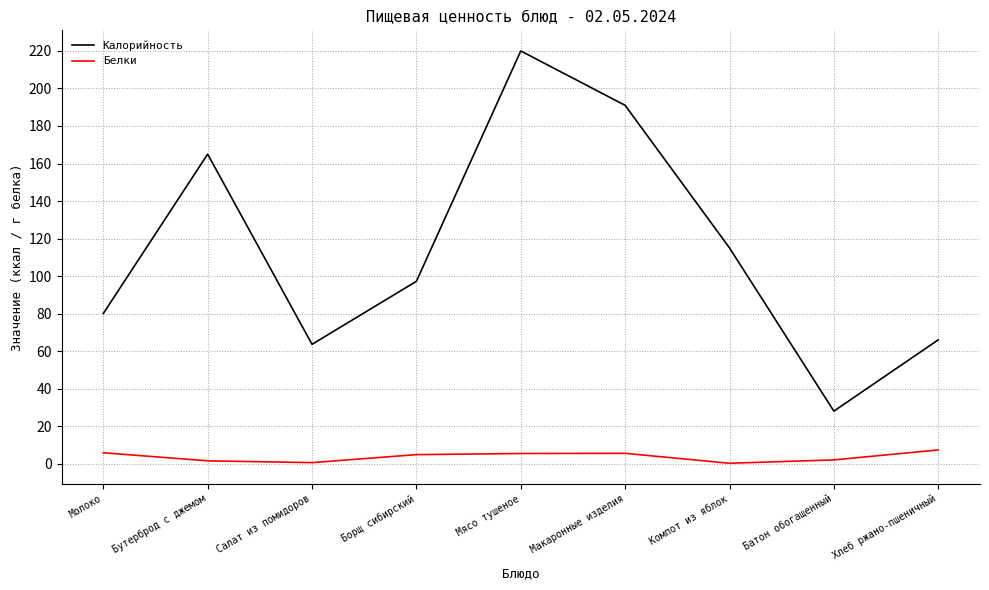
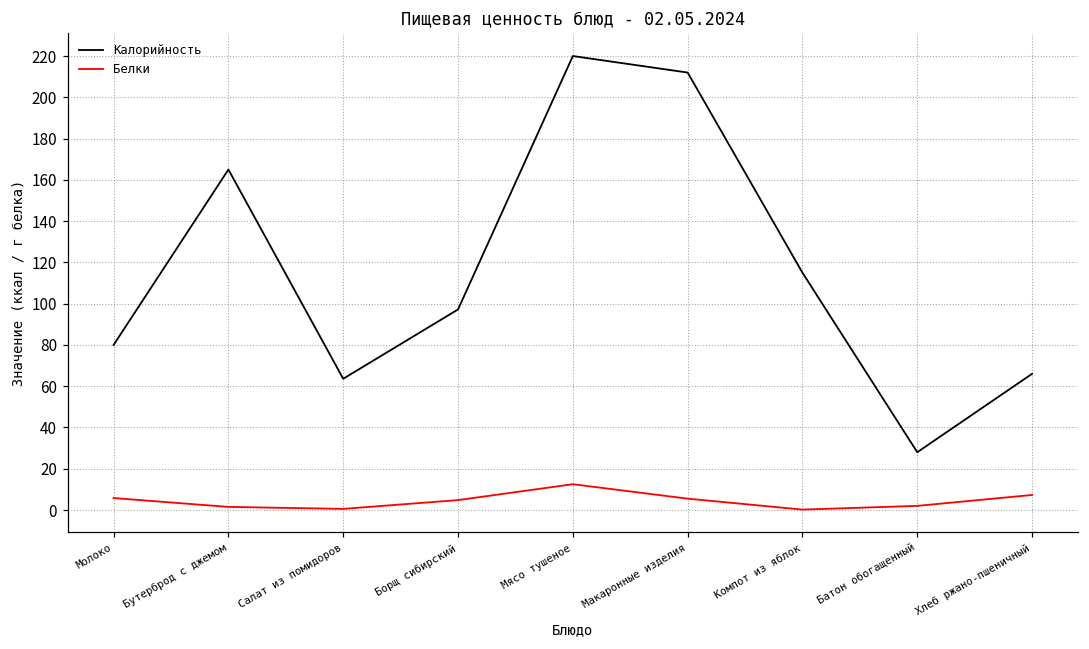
Белки, Мясо тушеное: 5 -> 13
Калорийность, Макаронные изделия: 191 -> 212
